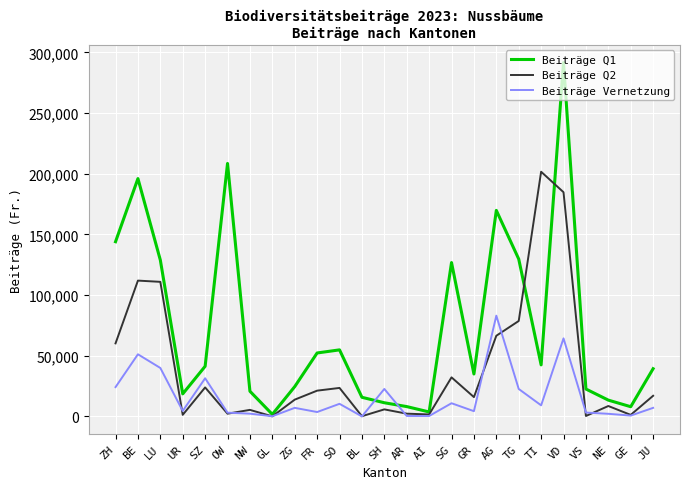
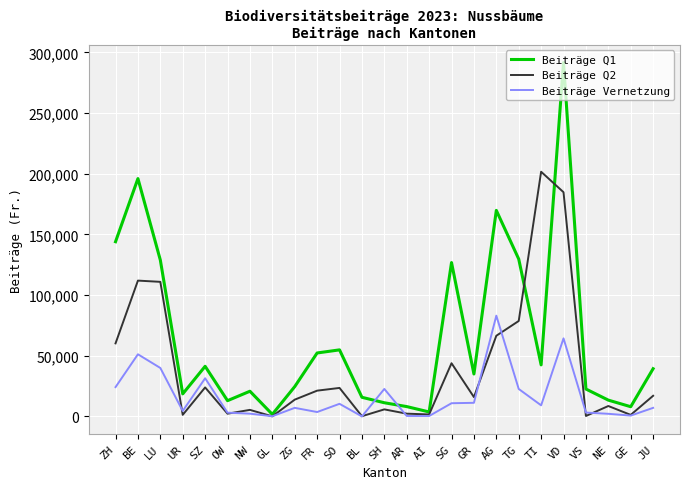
Beiträge Q1, OW: 208,000 -> 13,000
Beiträge Q2, SG: 32,000 -> 44,000
Beiträge Vernetzung, GR: 4,000 -> 11,000
